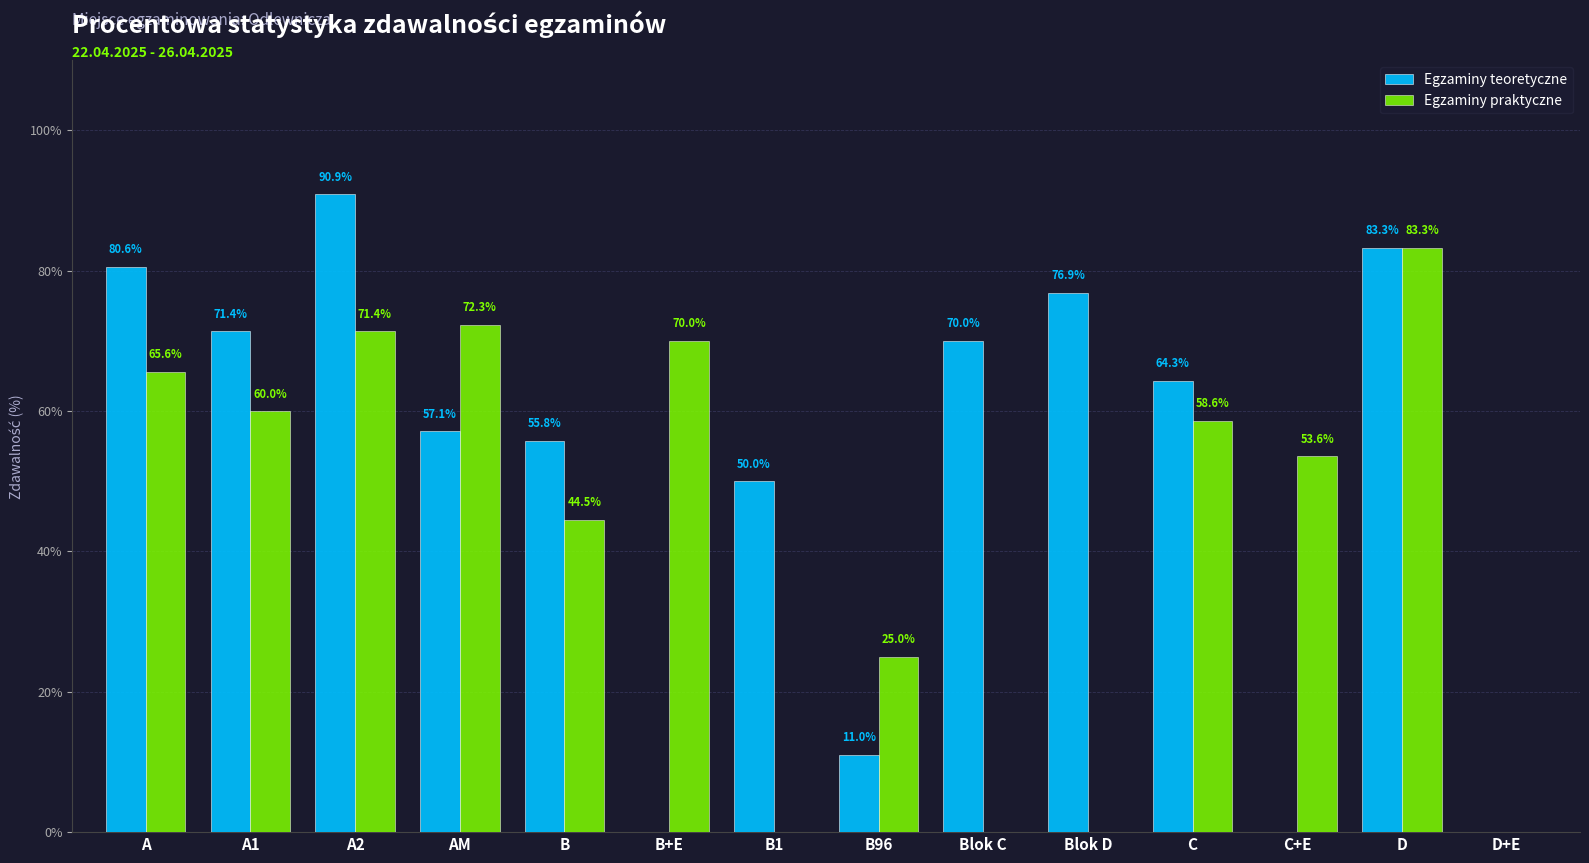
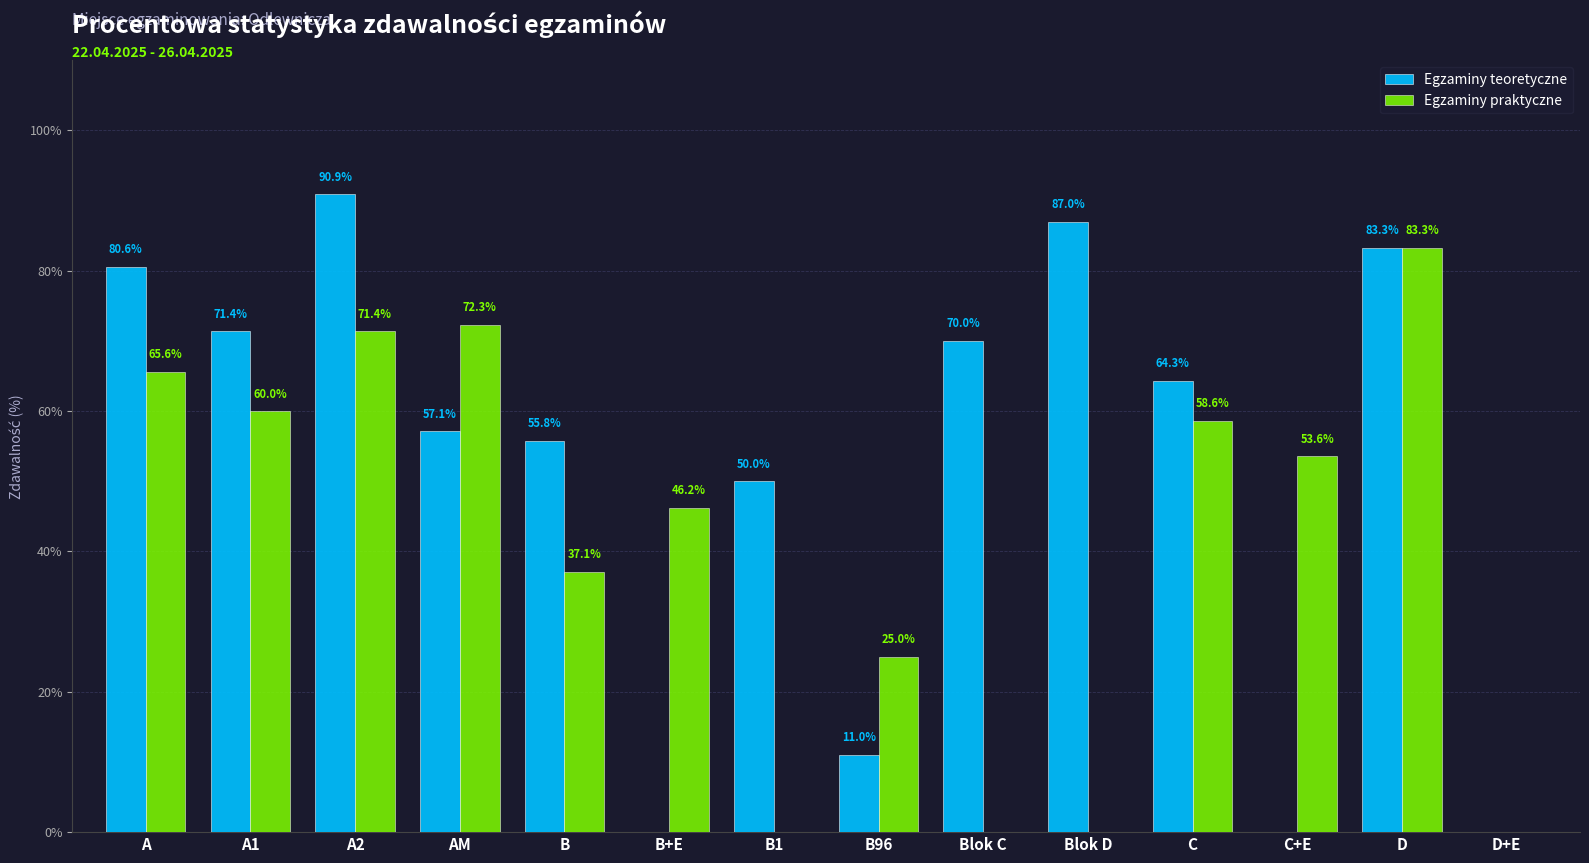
Egzaminy praktyczne, B: 44.5% -> 37.1%
Egzaminy praktyczne, B+E: 70.0% -> 46.2%
Egzaminy teoretyczne, Blok D: 76.9% -> 87.0%
